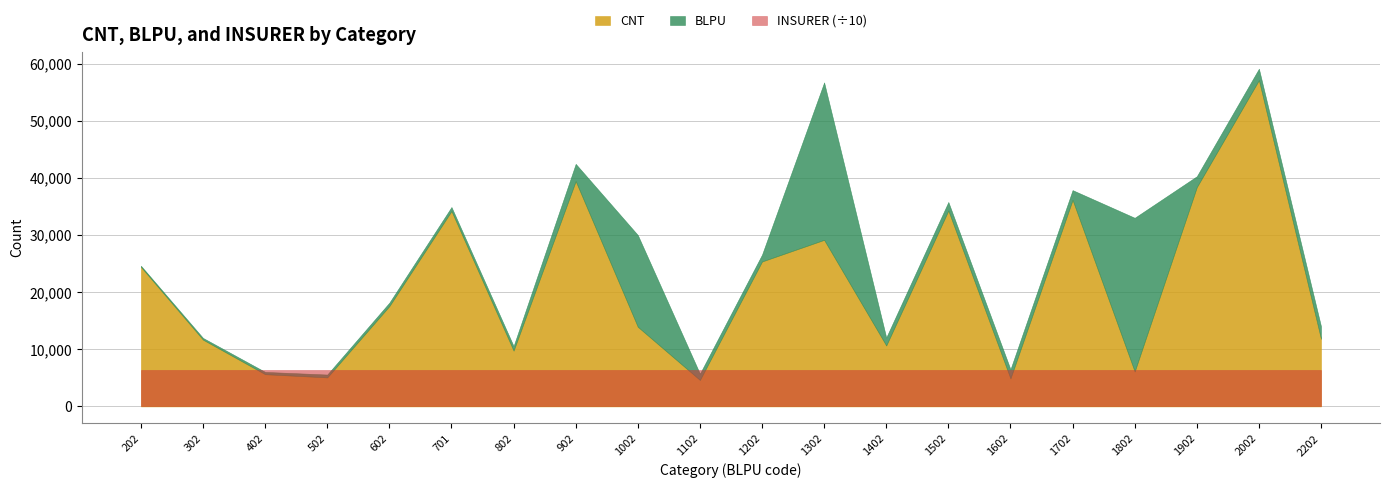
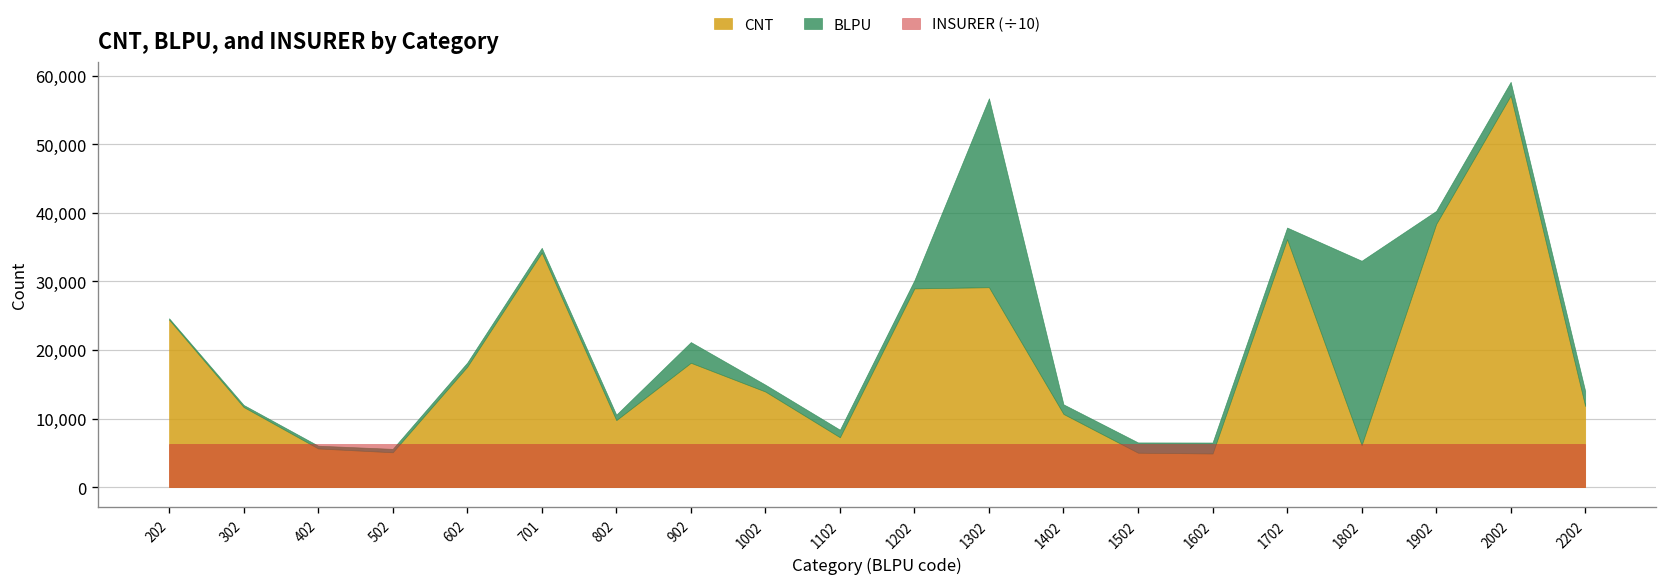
CNT, 902: 39,000 -> 18,000
BLPU, 1002: 16,000 -> 1,000
CNT, 1102: 5,000 -> 7,000
CNT, 1202: 25,000 -> 29,000
CNT, 1502: 34,000 -> 5,000
